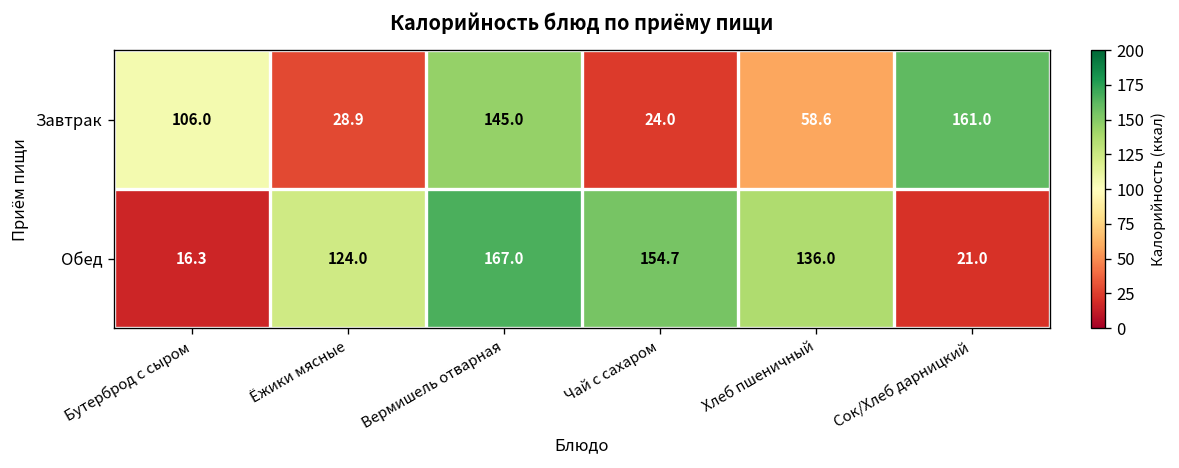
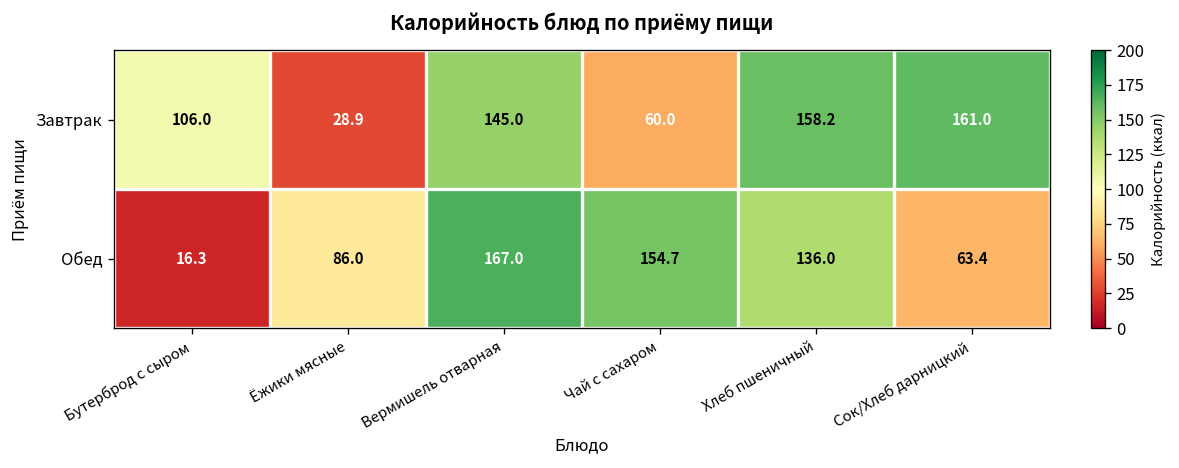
Завтрак, Чай с сахаром: 24.0 -> 60.0
Завтрак, Хлеб пшеничный: 58.6 -> 158.2
Обед, Ёжики мясные: 124.0 -> 86.0
Обед, Сок/Хлеб дарницкий: 21.0 -> 63.4
